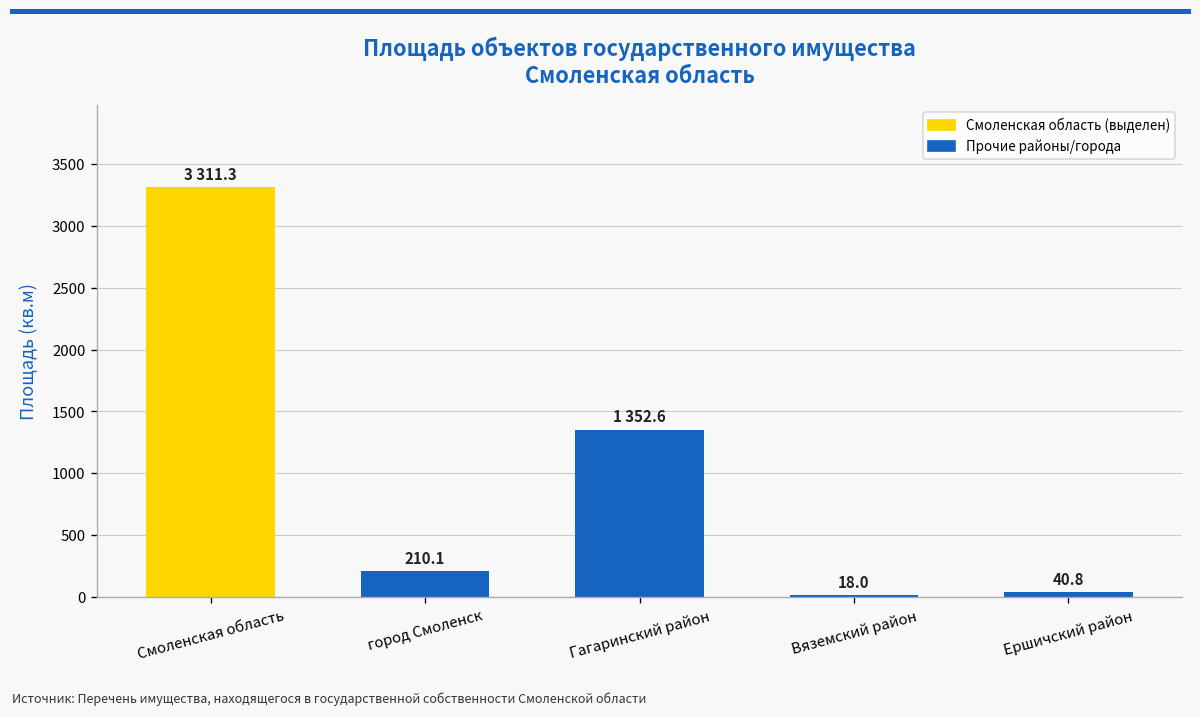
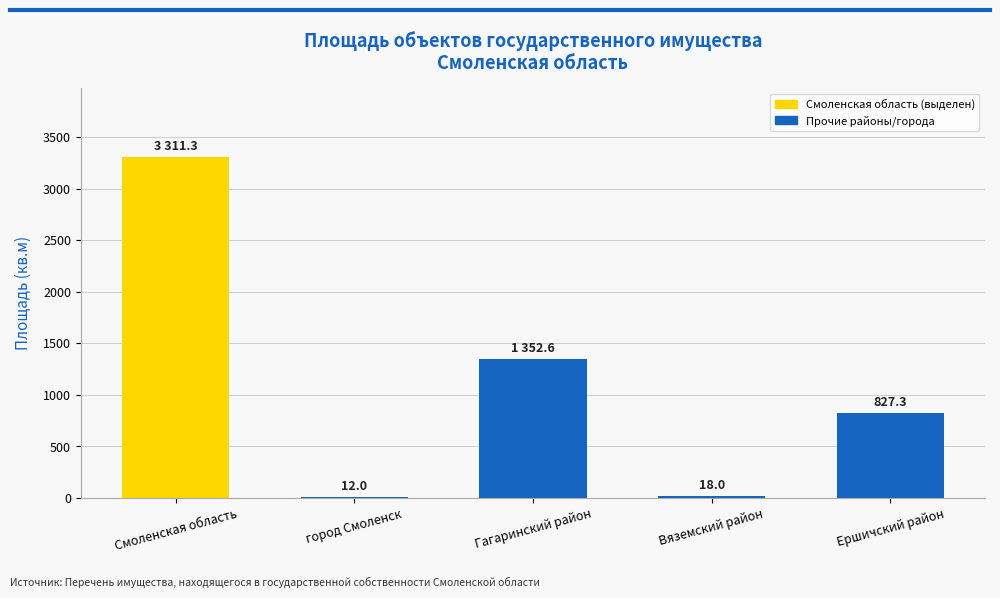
город Смоленск: 210.1 -> 12.0
Ершичский район: 40.8 -> 827.3
